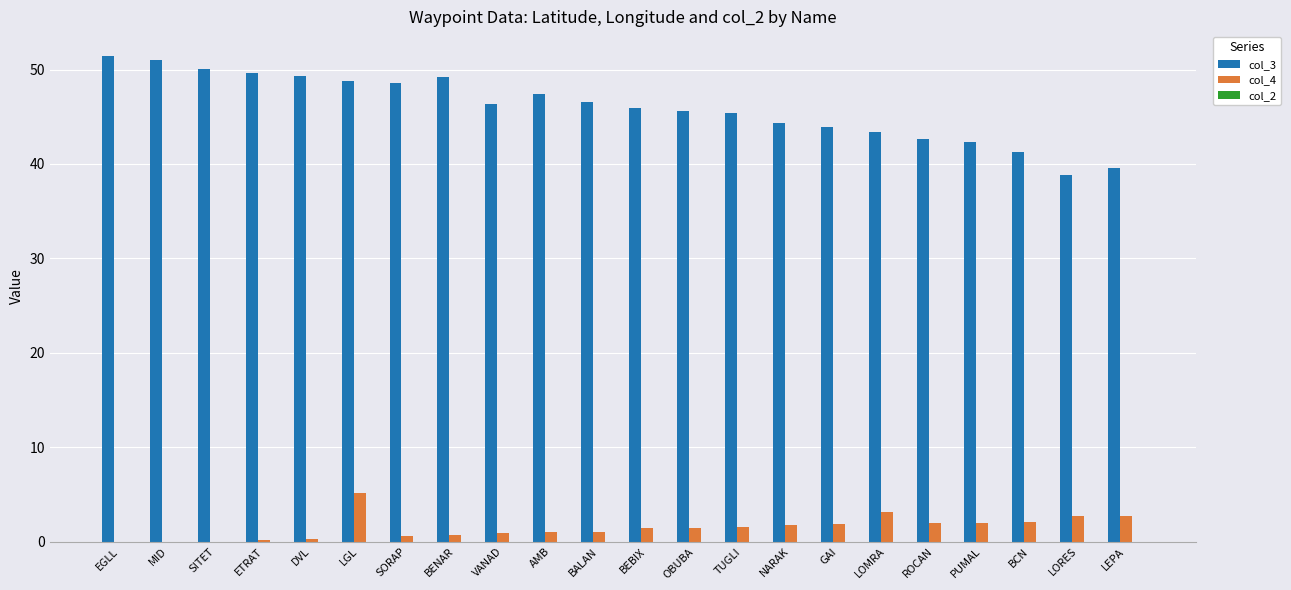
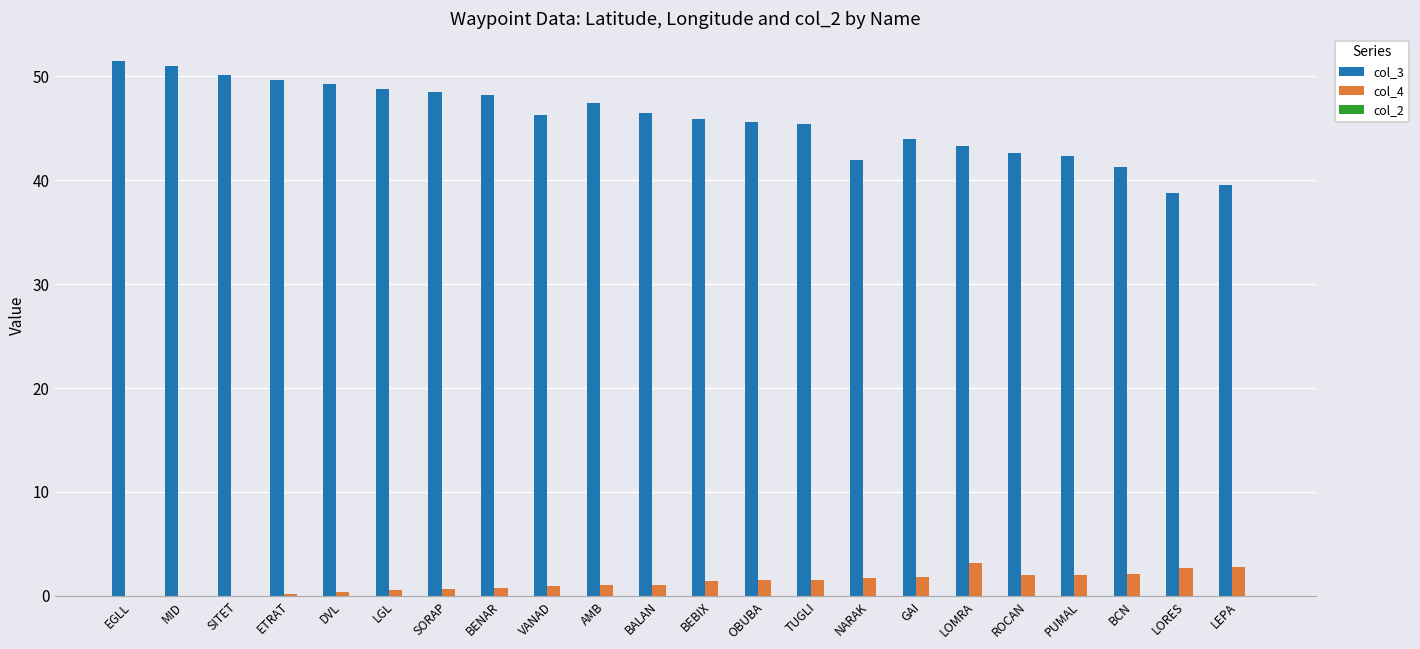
col_4, LGL: 5 -> 1
col_3, BENAR: 49 -> 48
col_3, NARAK: 44 -> 42
